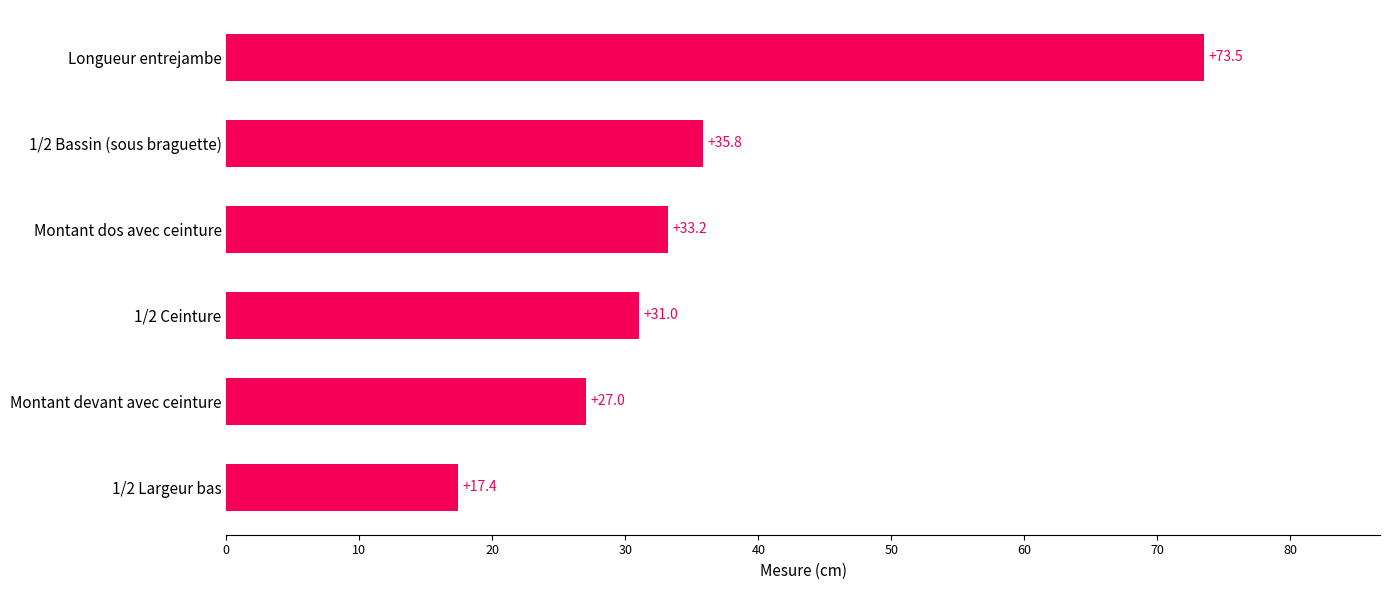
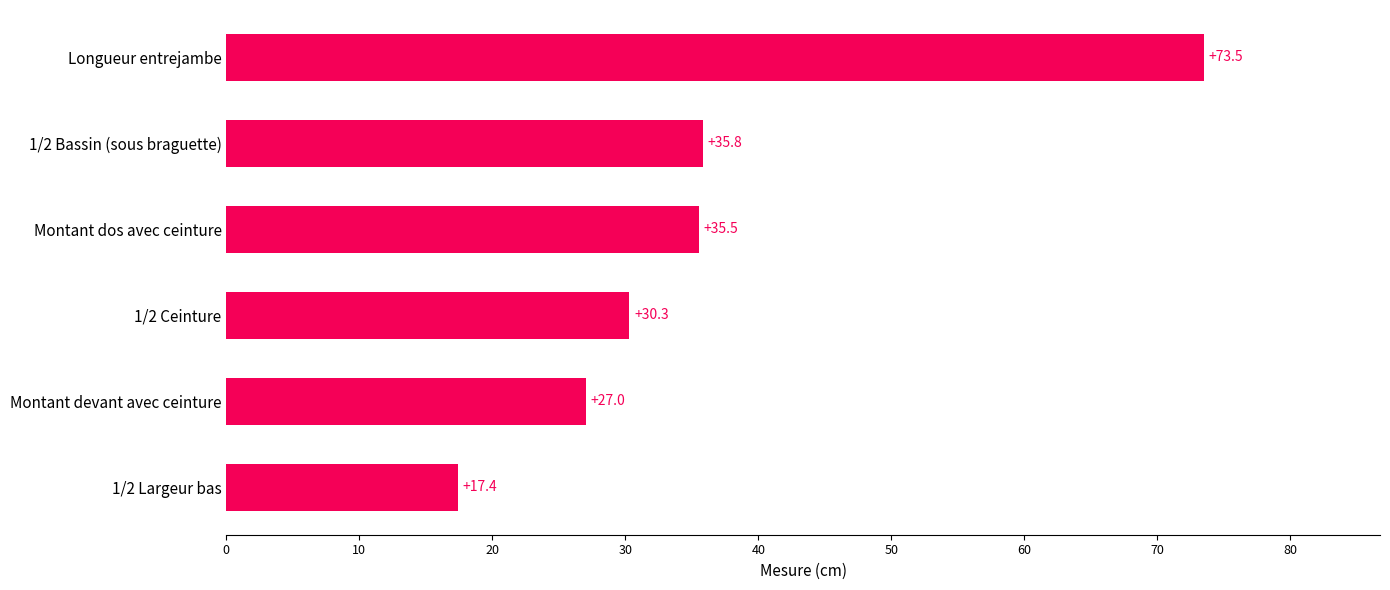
Montant dos avec ceinture: +33.2 -> +35.5
1/2 Ceinture: +31.0 -> +30.3
